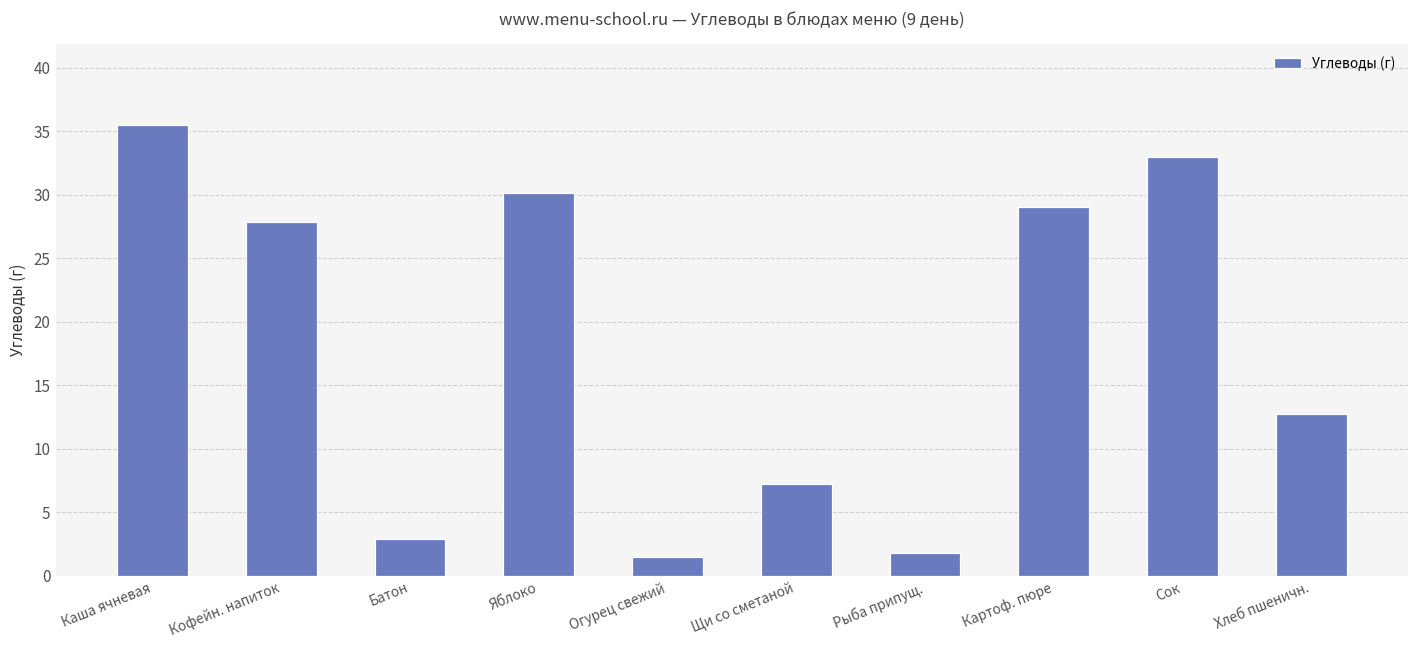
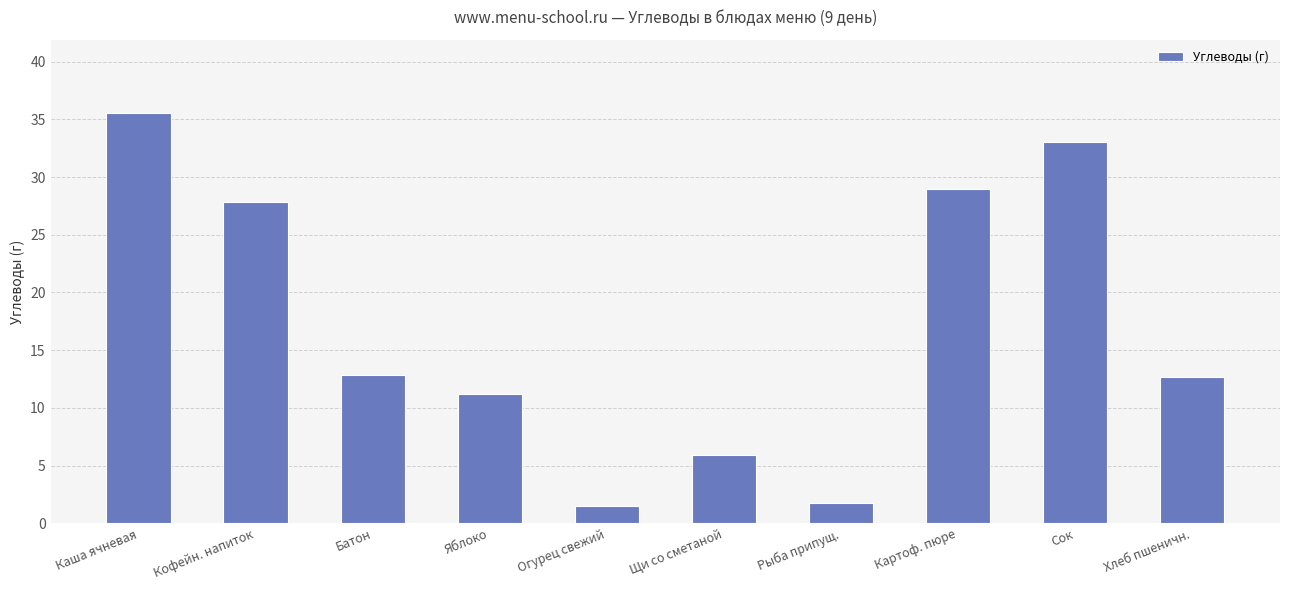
Батон: 2.9 -> 12.9
Яблоко: 30.1 -> 11.2
Щи со сметаной: 7.2 -> 5.9
